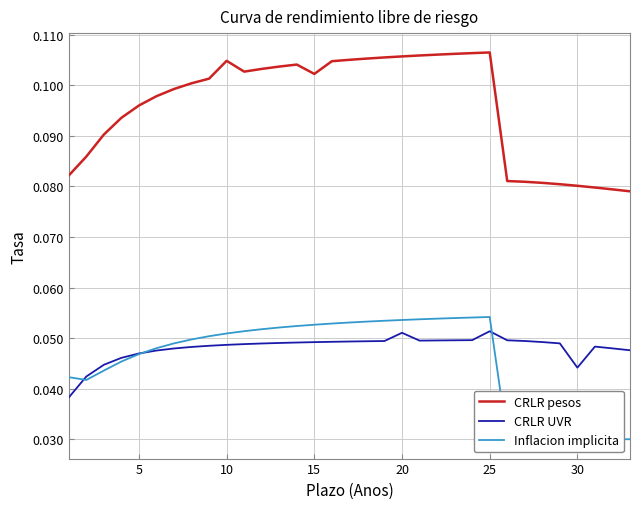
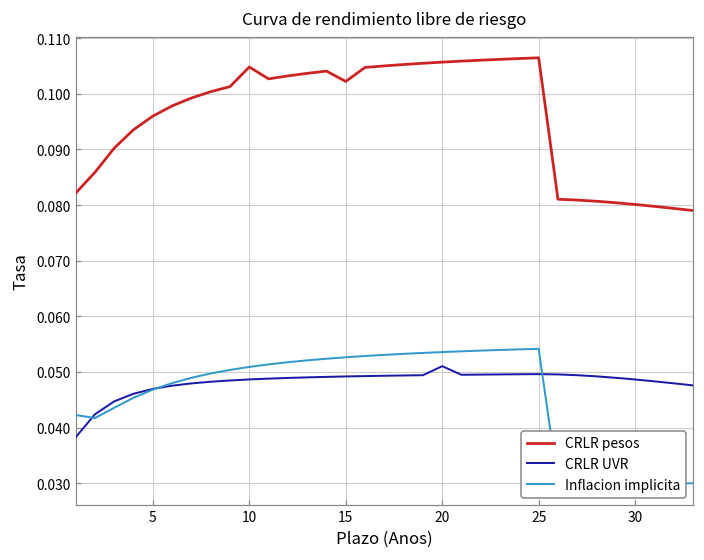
CRLR UVR, 25: 0.051 -> 0.050
CRLR UVR, 30: 0.044 -> 0.049
